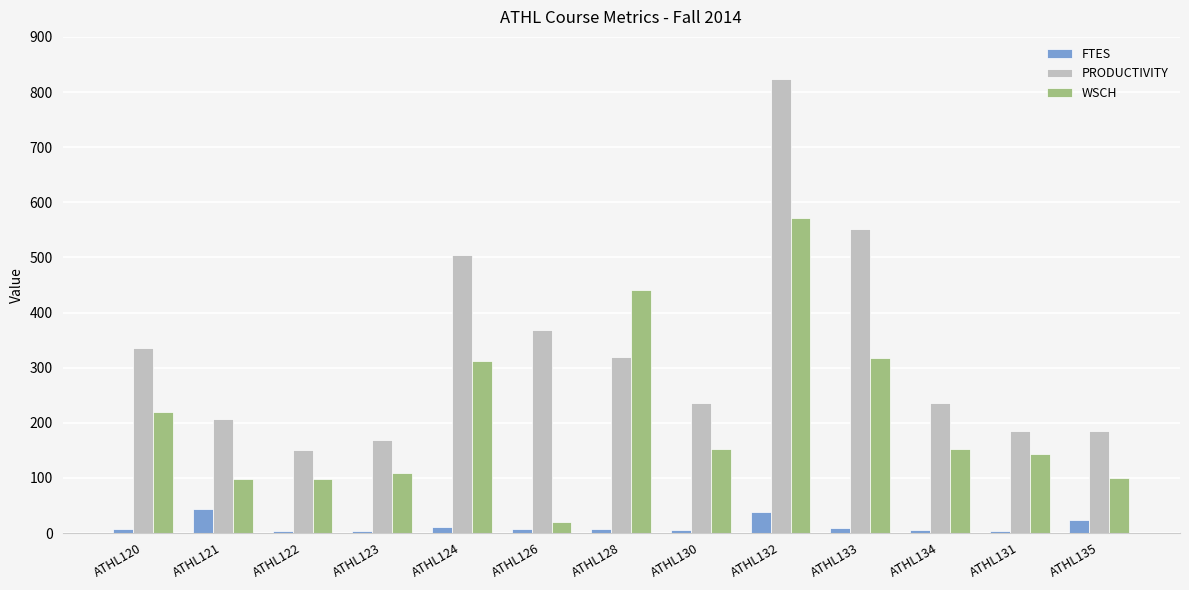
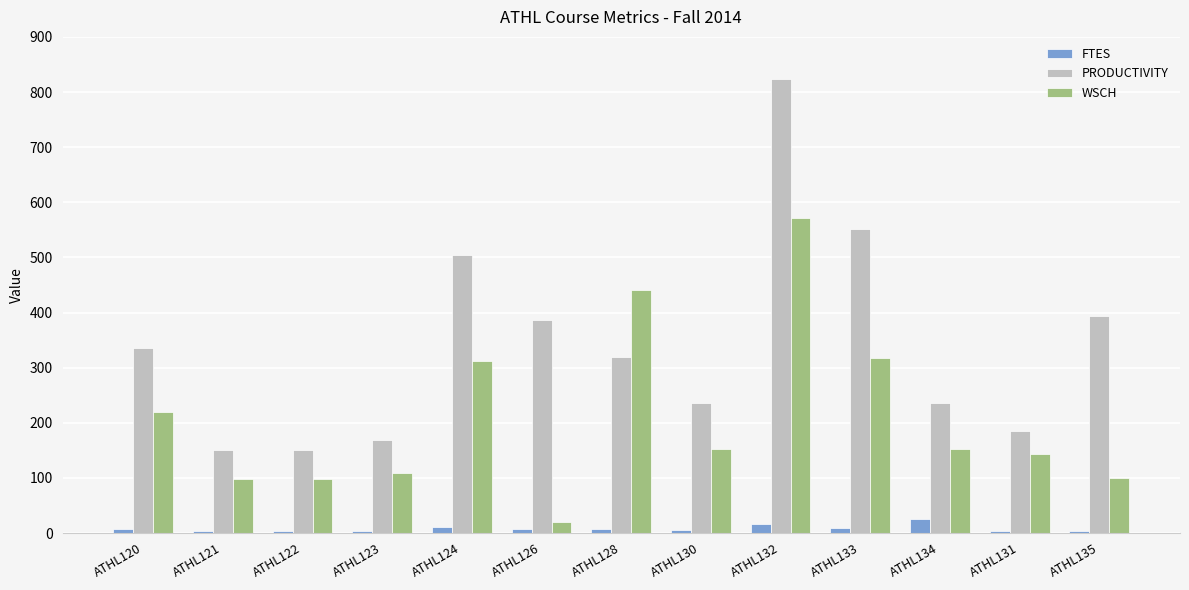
FTES, ATHL121: 40 -> 0
PRODUCTIVITY, ATHL121: 210 -> 150
PRODUCTIVITY, ATHL126: 370 -> 390
FTES, ATHL132: 40 -> 20
FTES, ATHL134: 0 -> 30
FTES, ATHL135: 20 -> 0
PRODUCTIVITY, ATHL135: 190 -> 390
